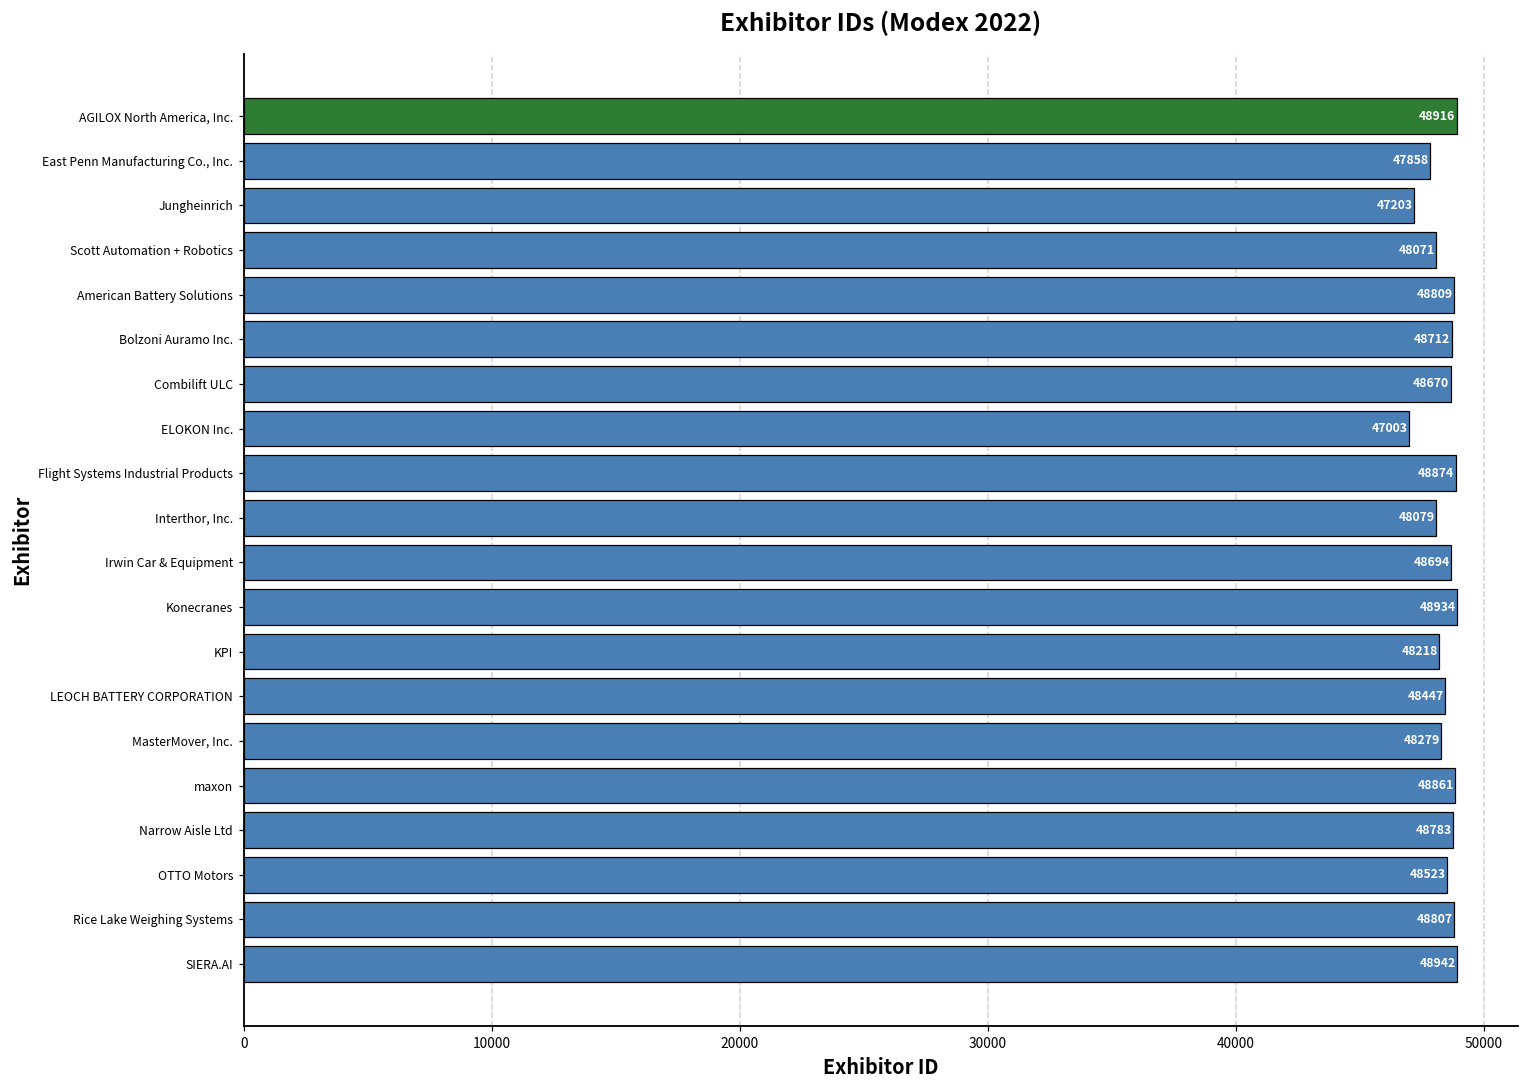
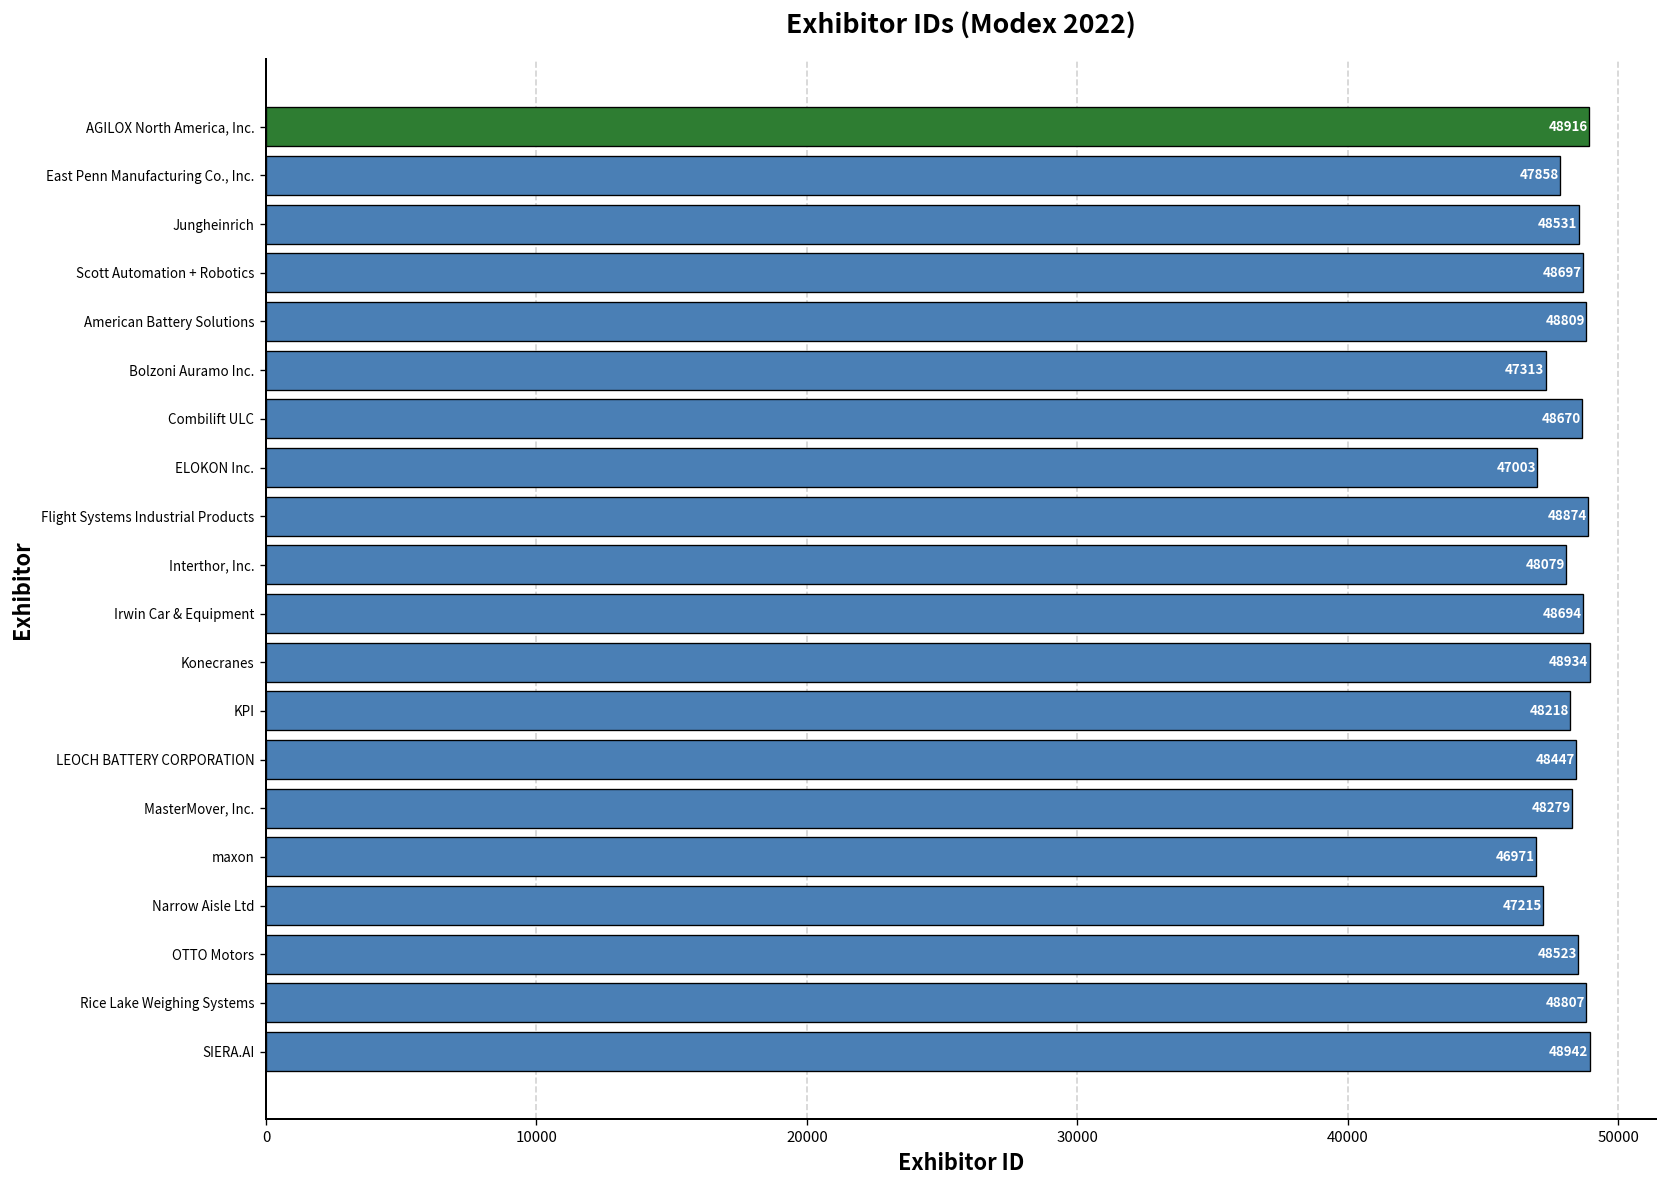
Jungheinrich: 47203 -> 48531
Scott Automation + Robotics: 48071 -> 48697
Bolzoni Auramo Inc.: 48712 -> 47313
maxon: 48861 -> 46971
Narrow Aisle Ltd: 48783 -> 47215
